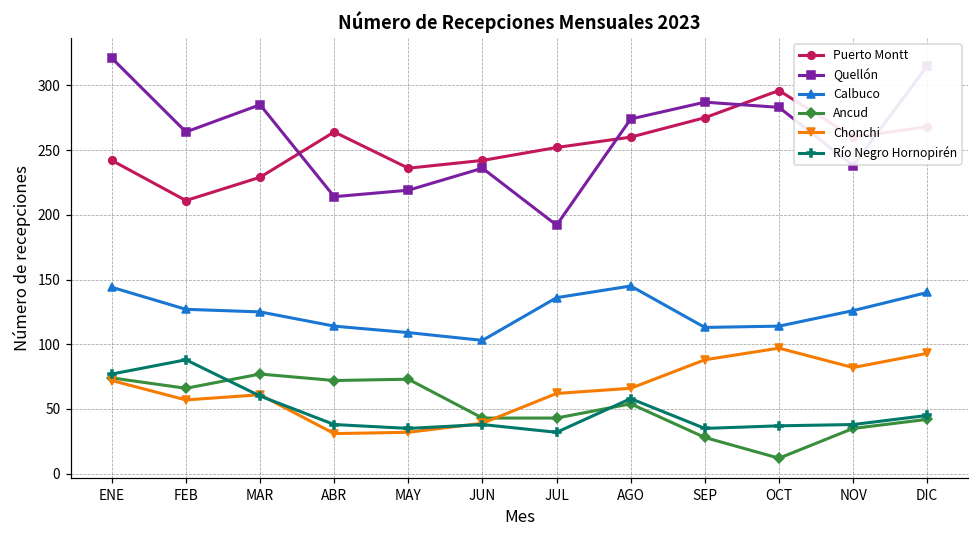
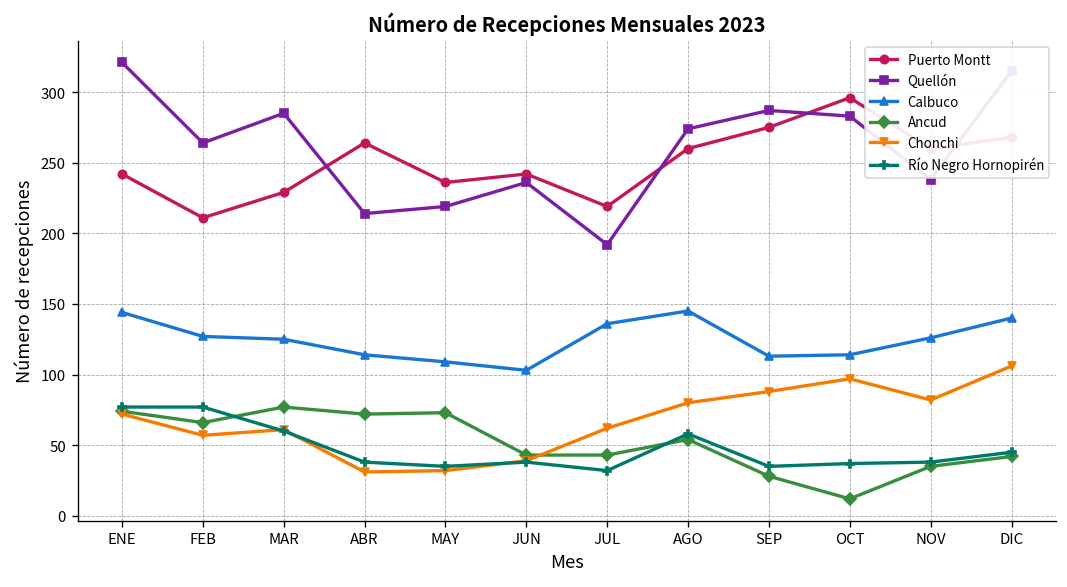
Río Negro Hornopirén, FEB: 88 -> 77
Puerto Montt, JUL: 252 -> 219
Chonchi, AGO: 66 -> 80
Chonchi, DIC: 93 -> 106
